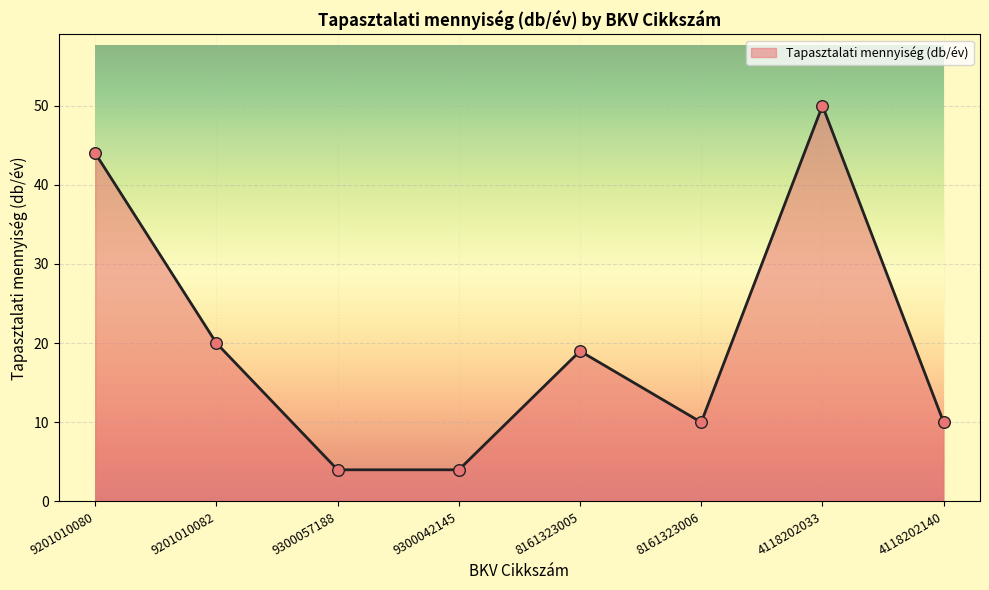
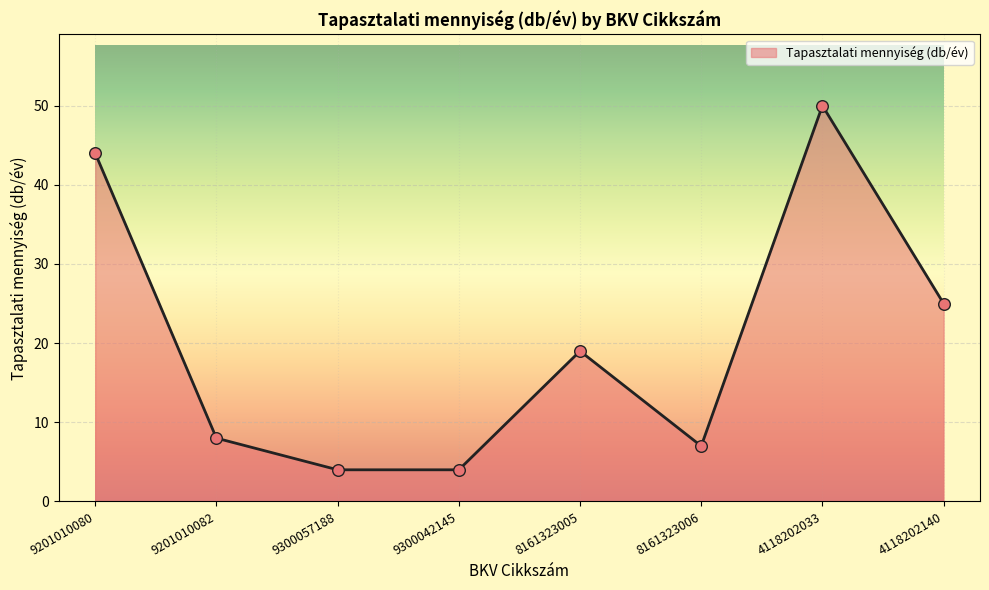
9201010082: 20 -> 8
8161323006: 10 -> 7
4118202140: 10 -> 25
